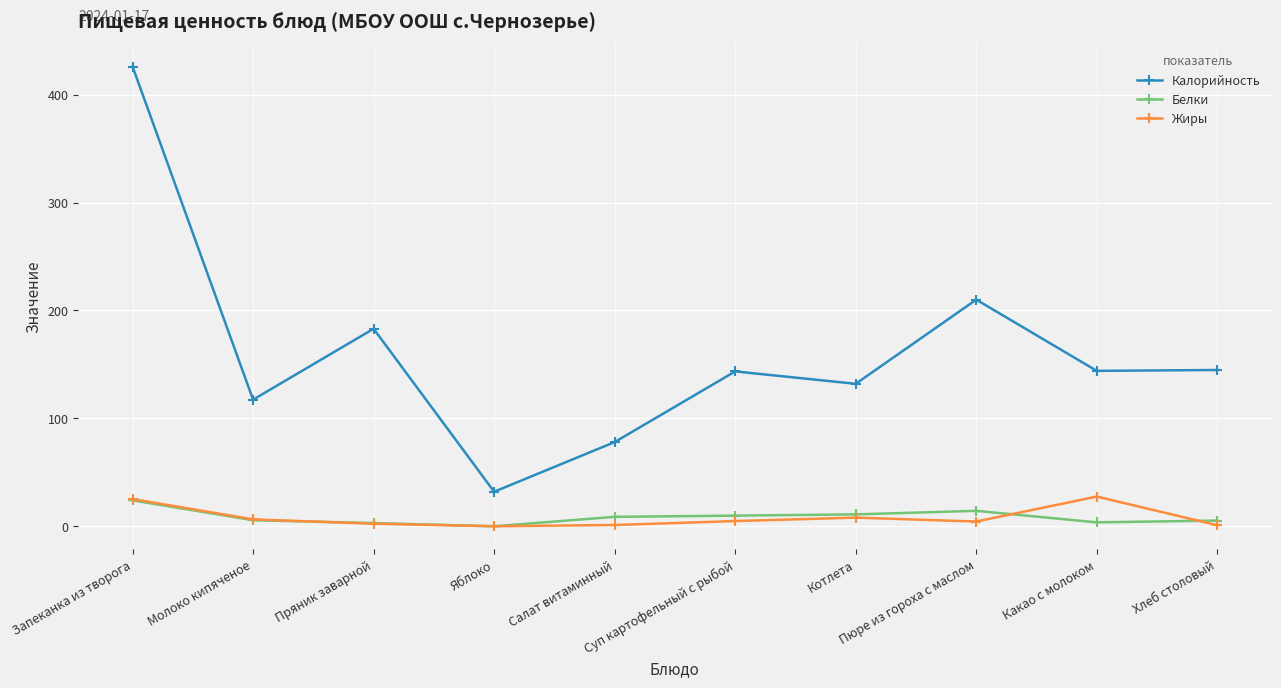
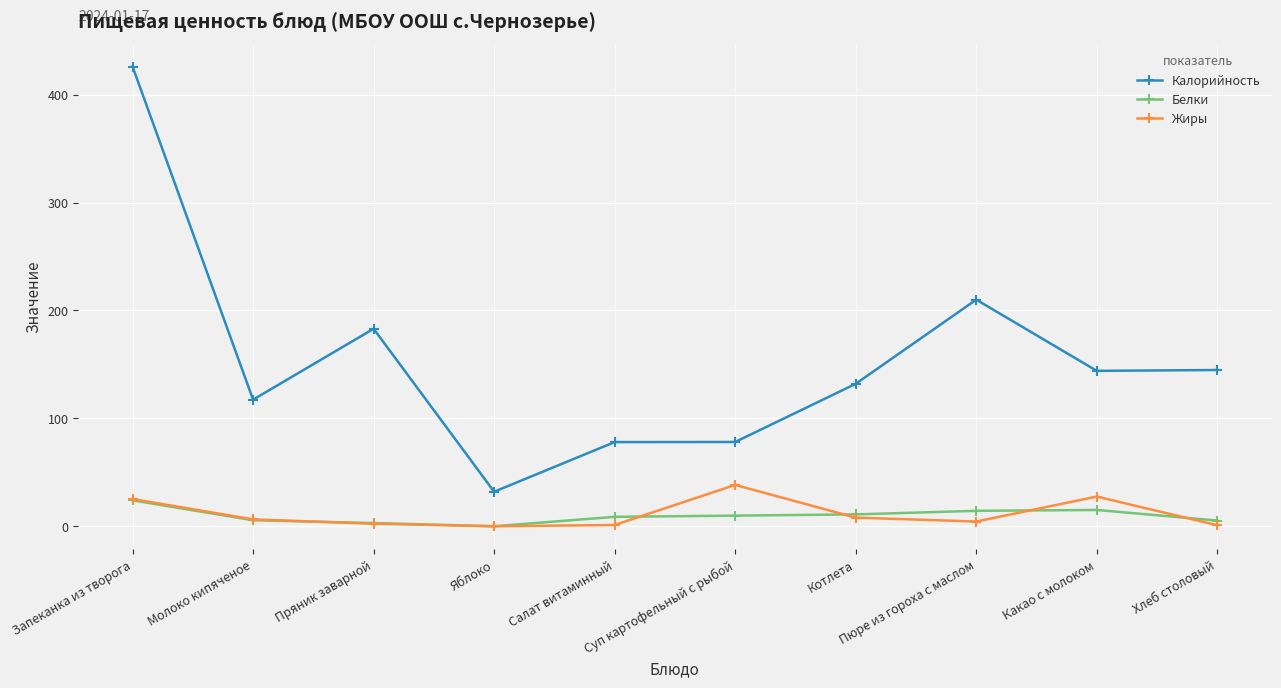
Калорийность, Суп картофельный с рыбой: 144 -> 78
Жиры, Суп картофельный с рыбой: 5 -> 38
Белки, Какао с молоком: 4 -> 15
